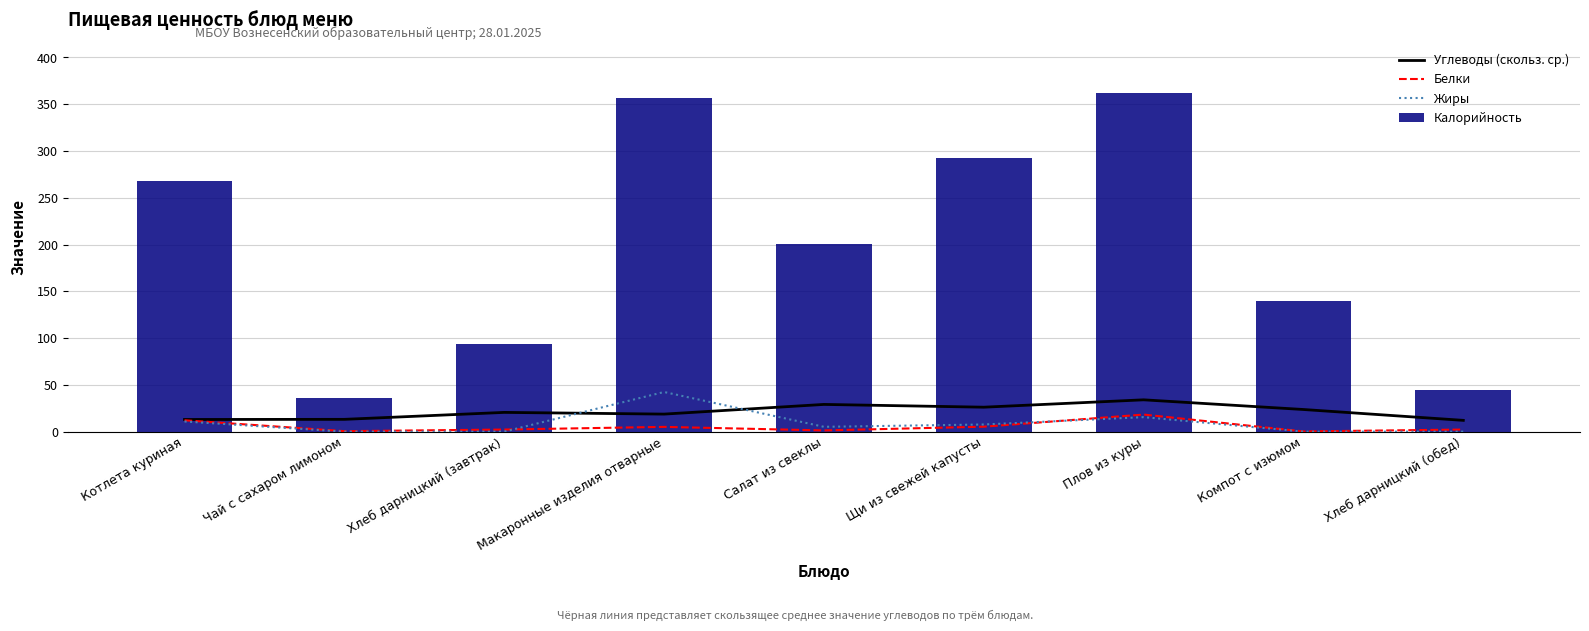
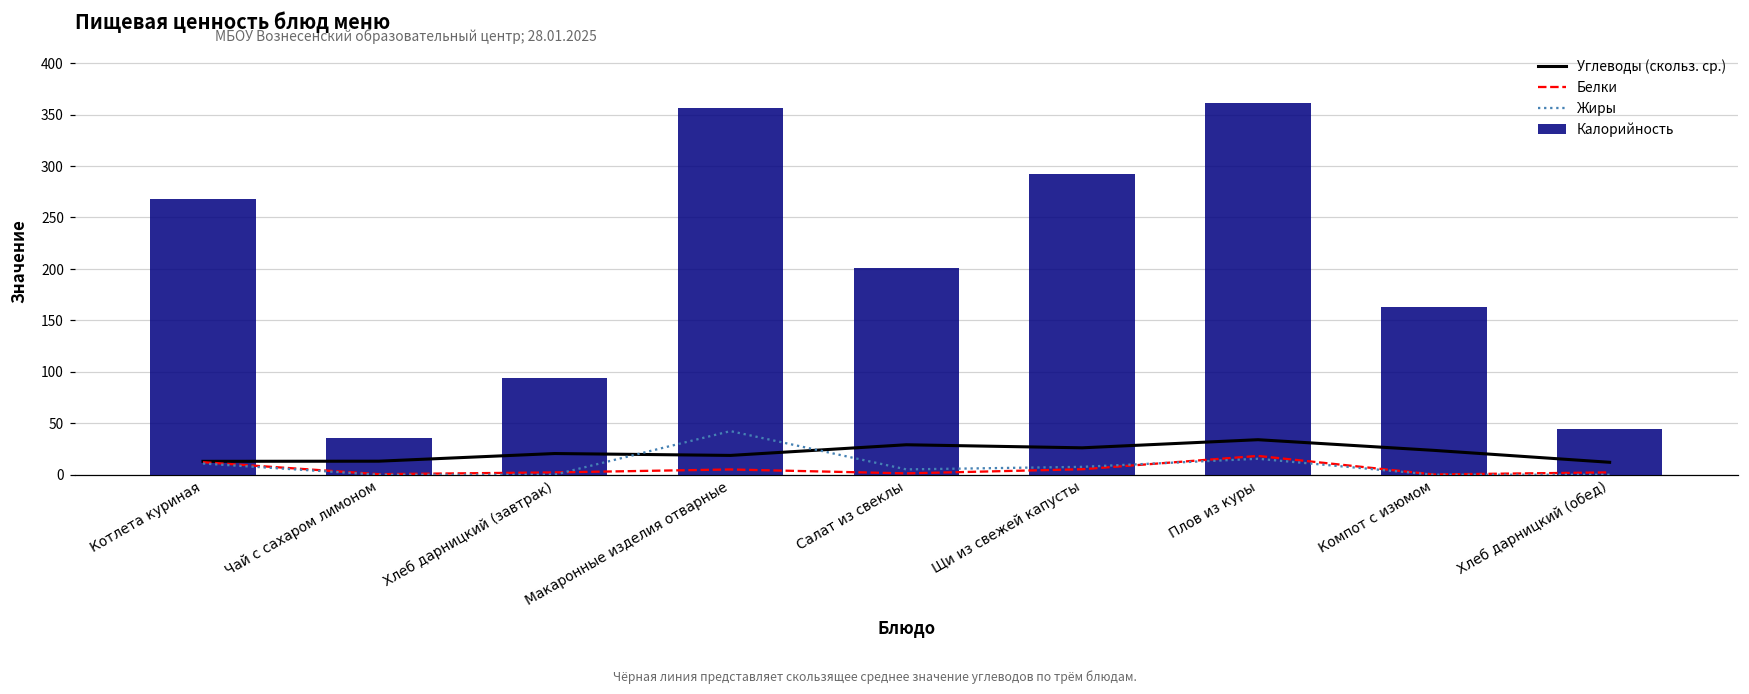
Калорийность, Компот с изюмом: 140 -> 160
